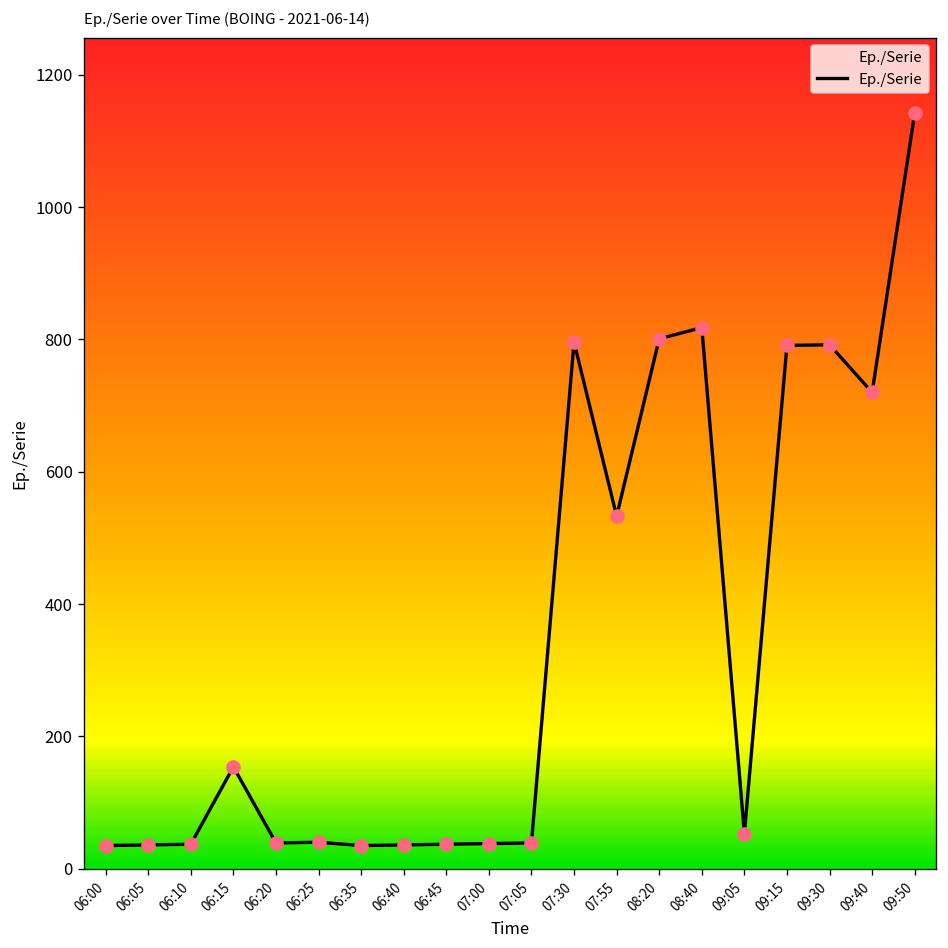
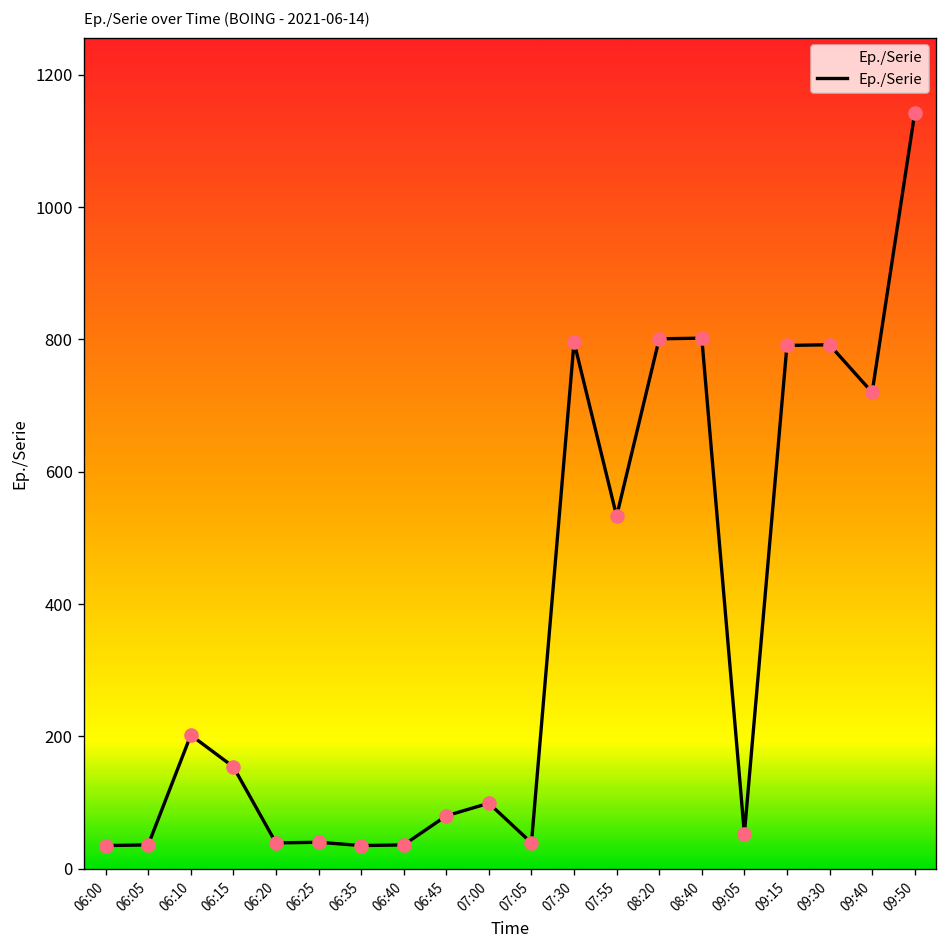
06:10: 40 -> 200
06:45: 40 -> 80
07:00: 40 -> 100
08:40: 820 -> 800
